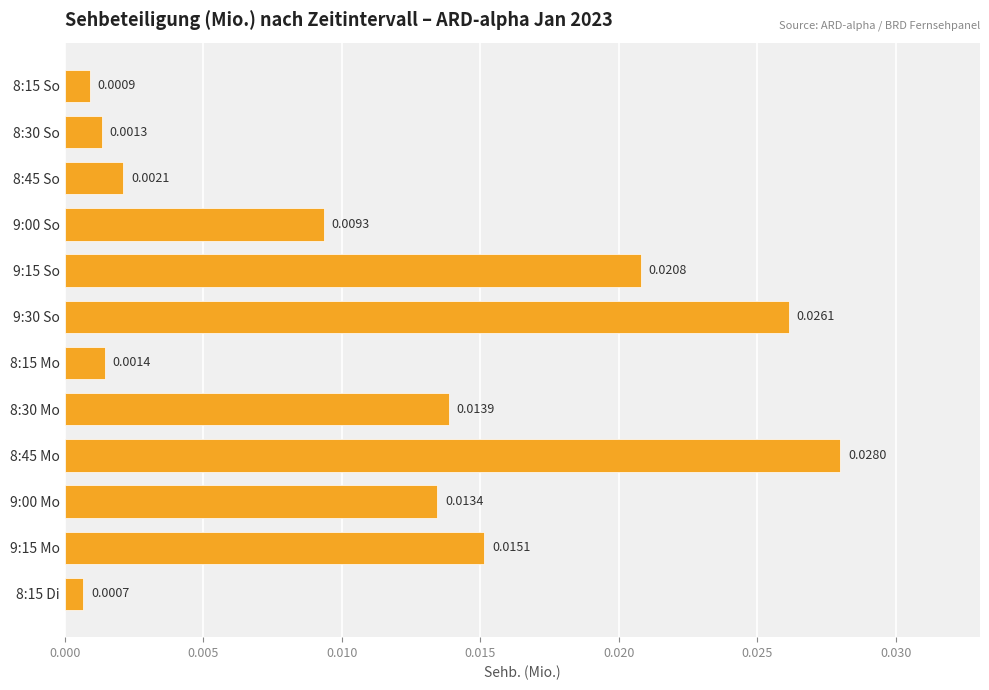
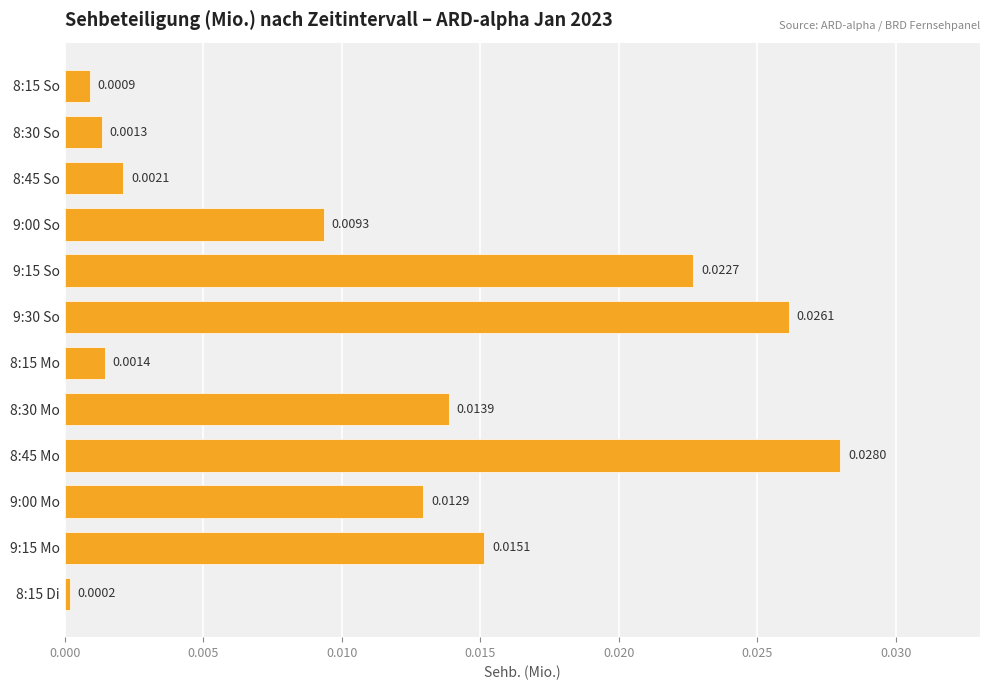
9:15 So: 0.0208 -> 0.0227
9:00 Mo: 0.0134 -> 0.0129
8:15 Di: 0.0007 -> 0.0002
